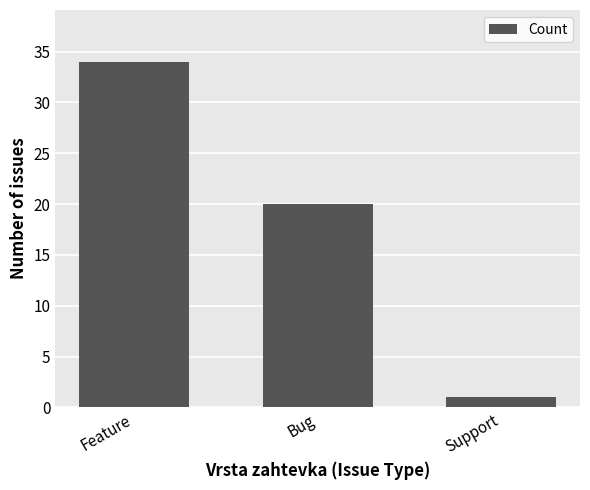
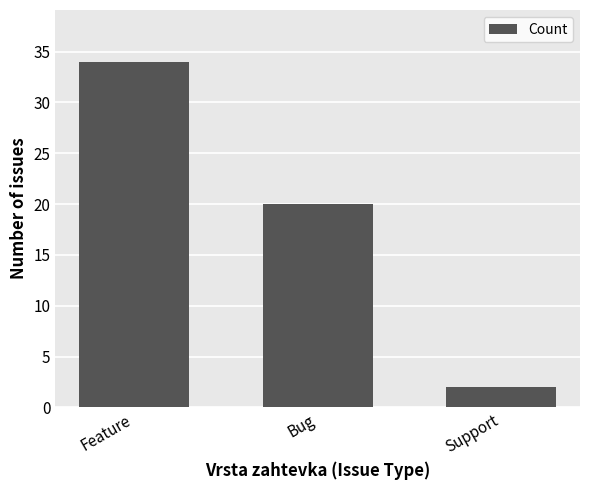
Support: 1 -> 2
